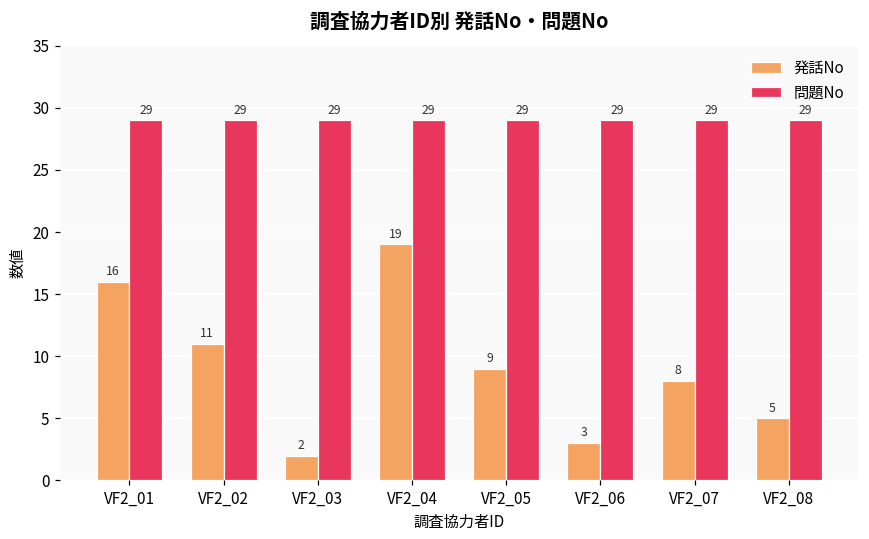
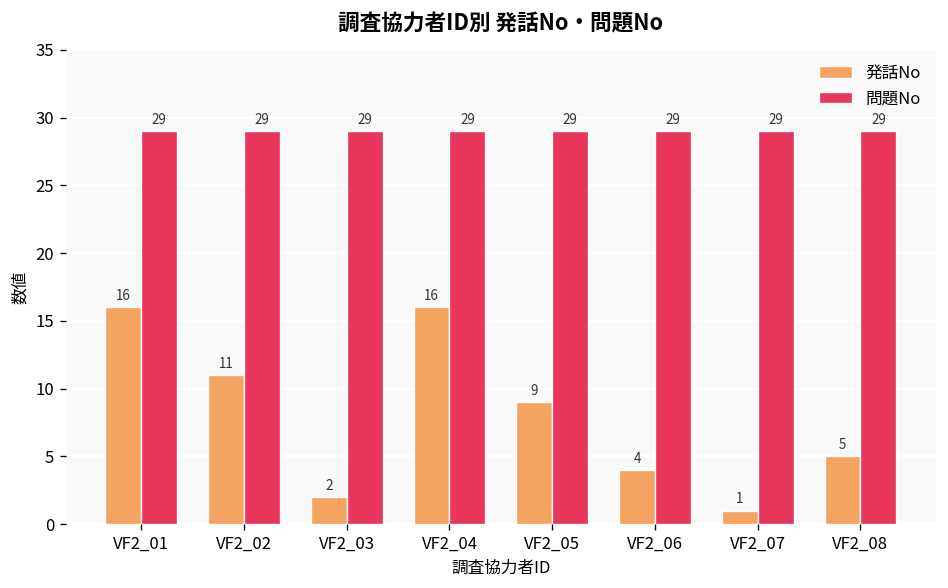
発話No, VF2_04: 19 -> 16
発話No, VF2_06: 3 -> 4
発話No, VF2_07: 8 -> 1
